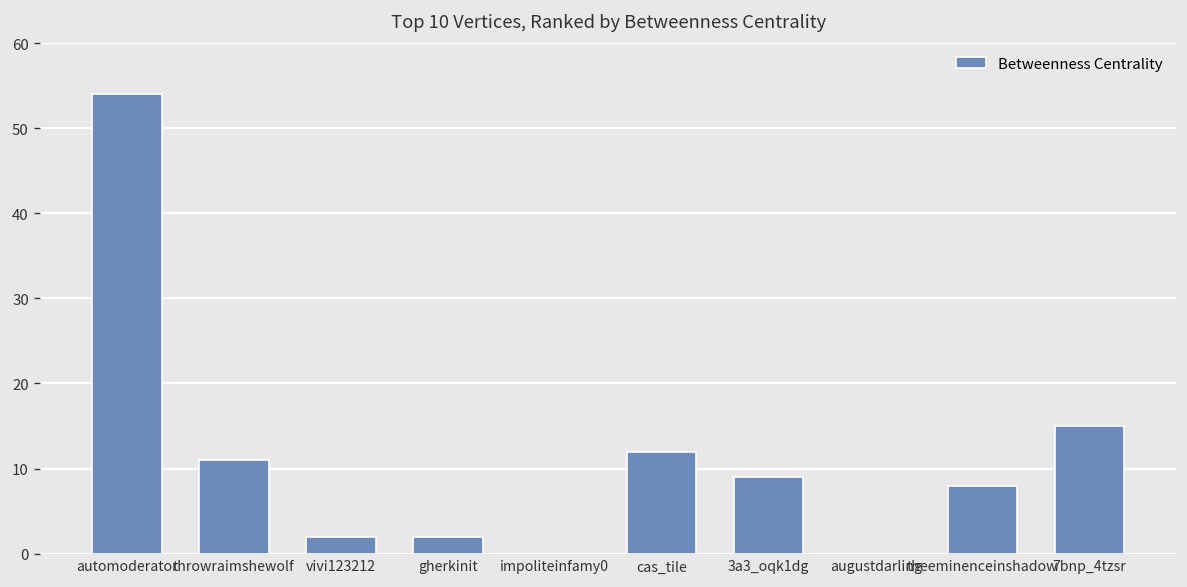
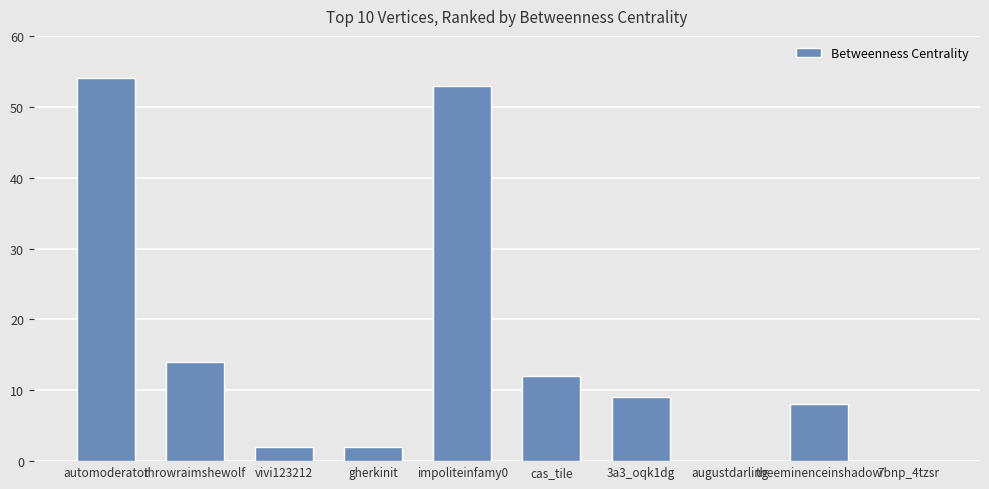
throwraimshewolf: 11 -> 14
impoliteinfamy0: 0 -> 53
7bnp_4tzsr: 15 -> 0
